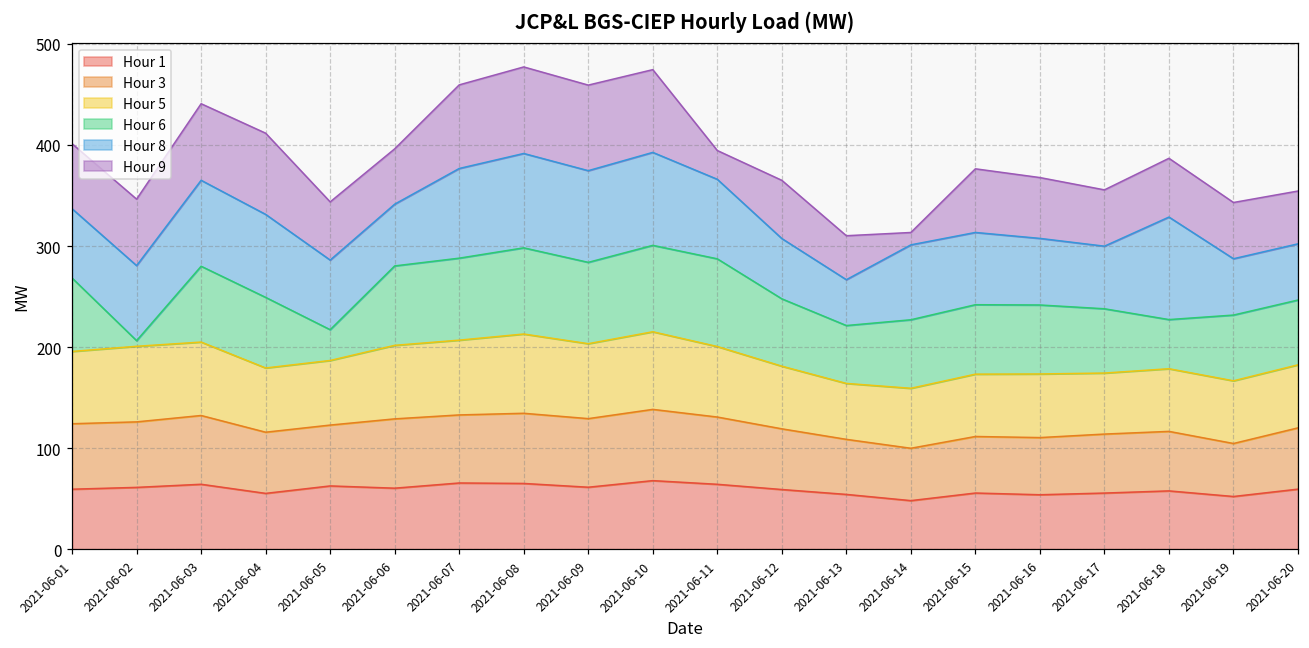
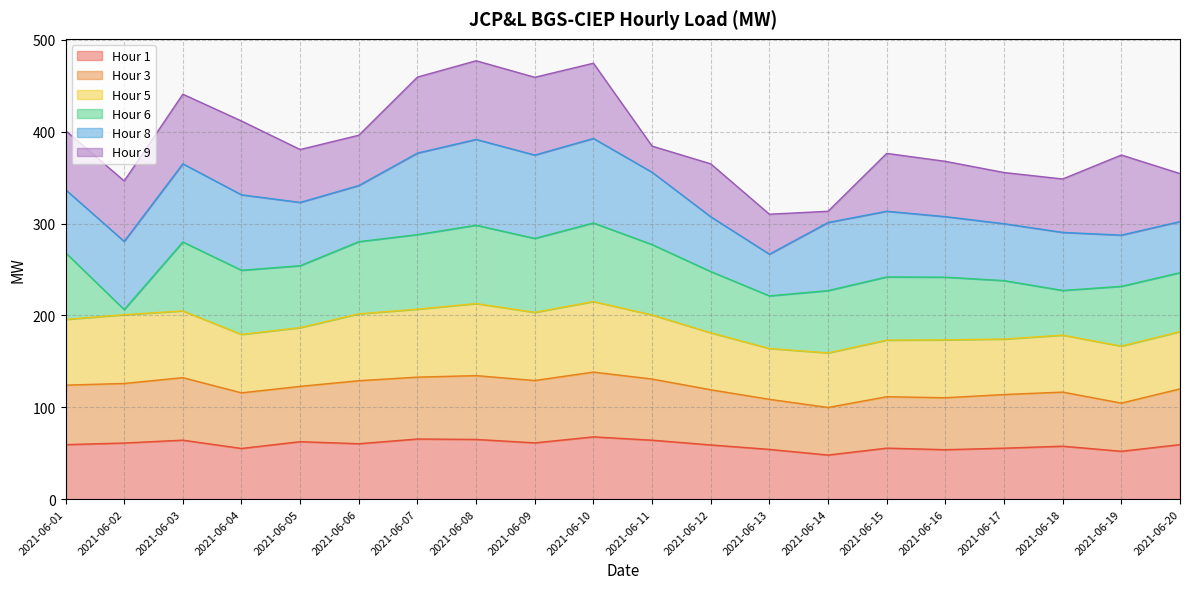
Hour 6, 2021-06-05: 30 -> 70
Hour 6, 2021-06-11: 90 -> 80
Hour 8, 2021-06-18: 100 -> 60
Hour 9, 2021-06-19: 60 -> 90
